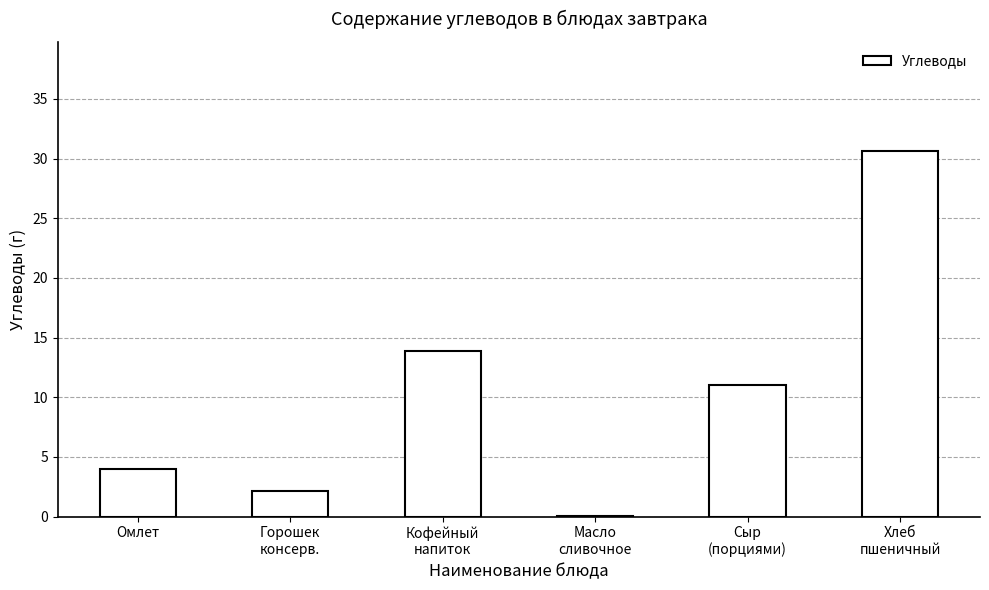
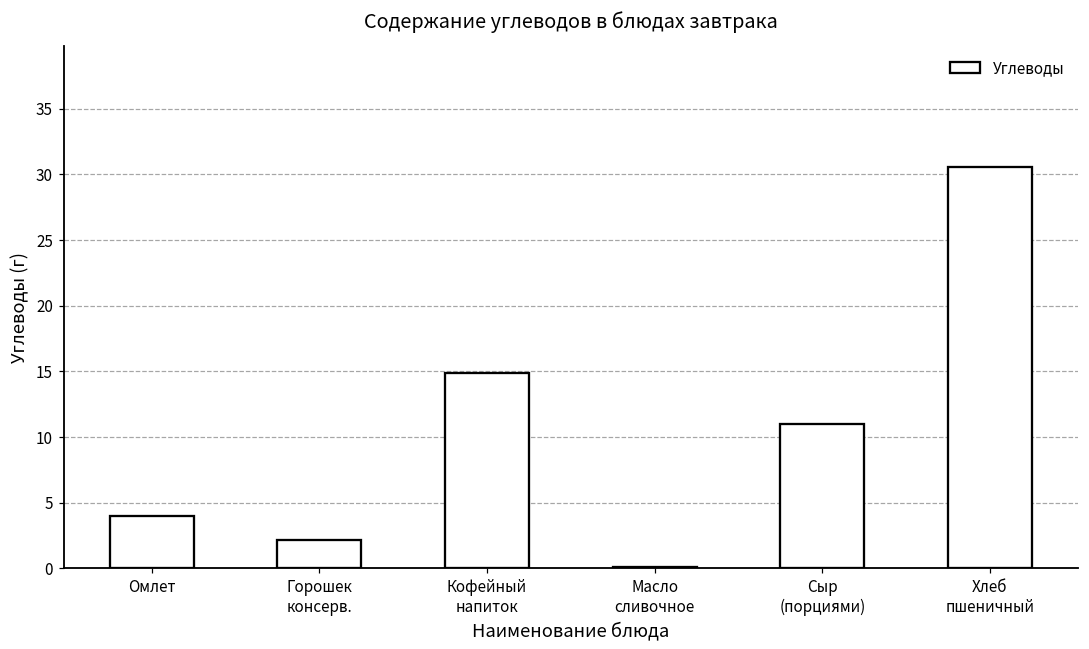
Кофейный напиток: 13.9 -> 14.8
